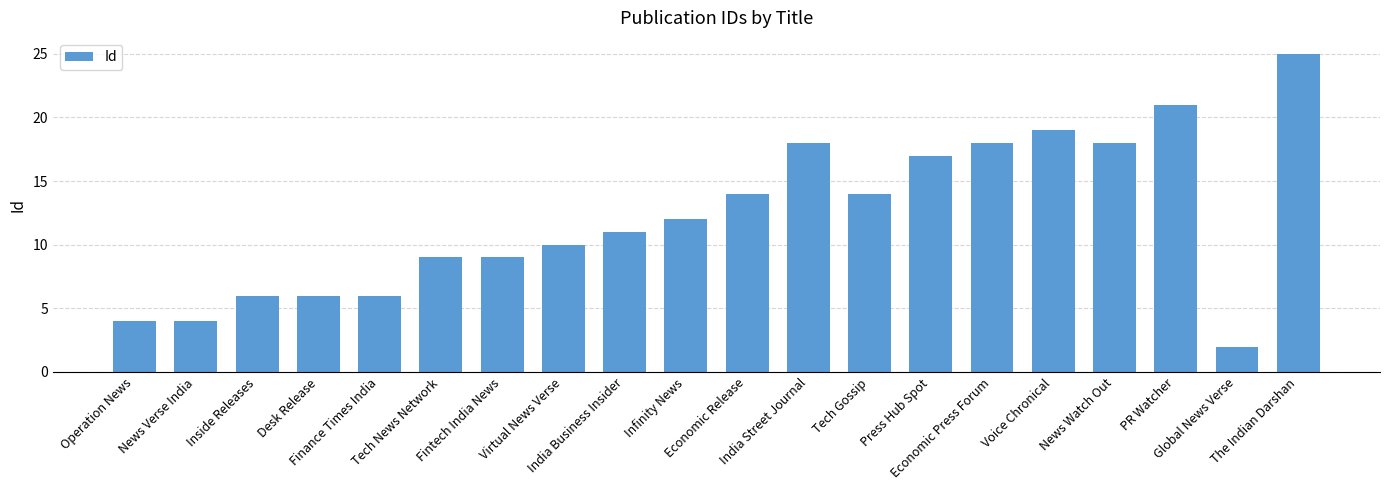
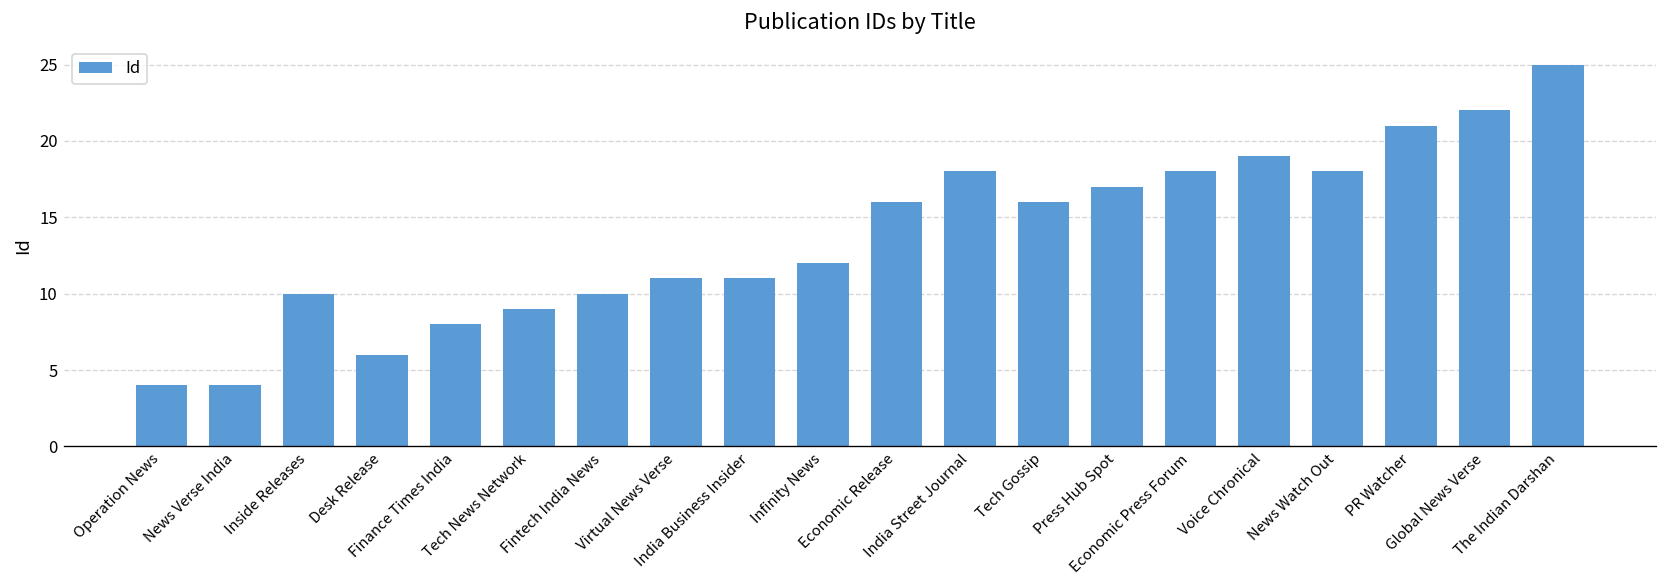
Inside Releases: 6 -> 10
Finance Times India: 6 -> 8
Fintech India News: 9 -> 10
Virtual News Verse: 10 -> 11
Economic Release: 14 -> 16
Tech Gossip: 14 -> 16
Global News Verse: 2 -> 22
